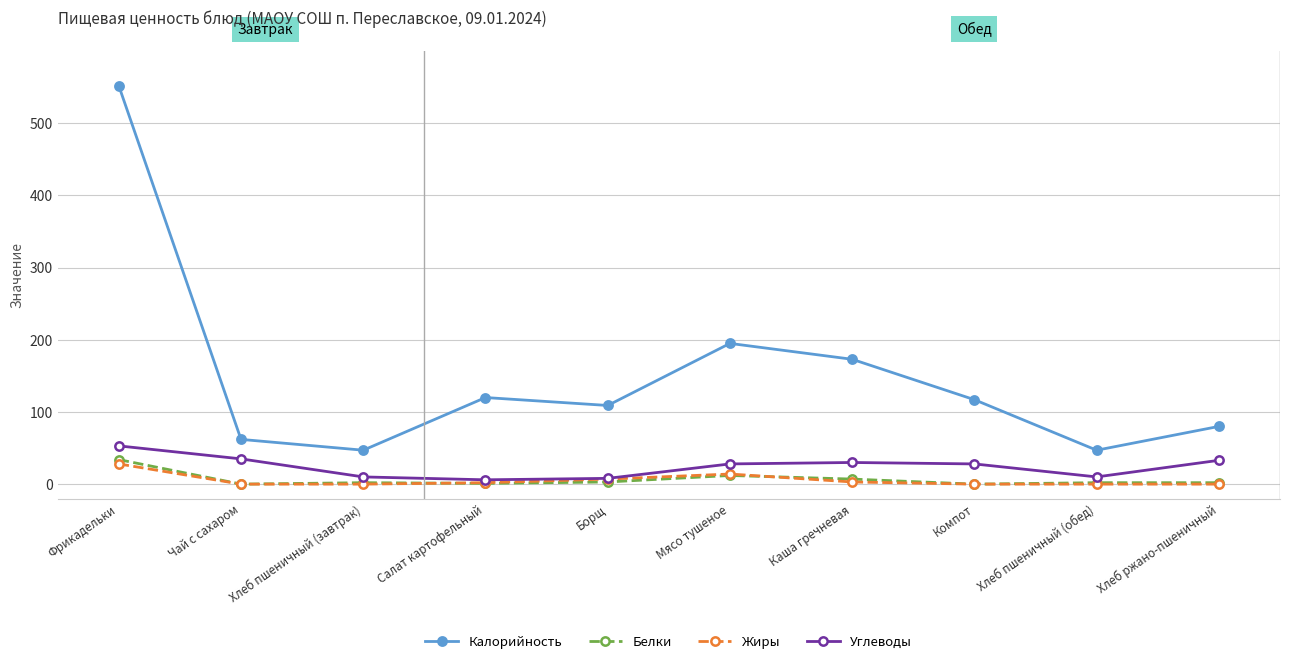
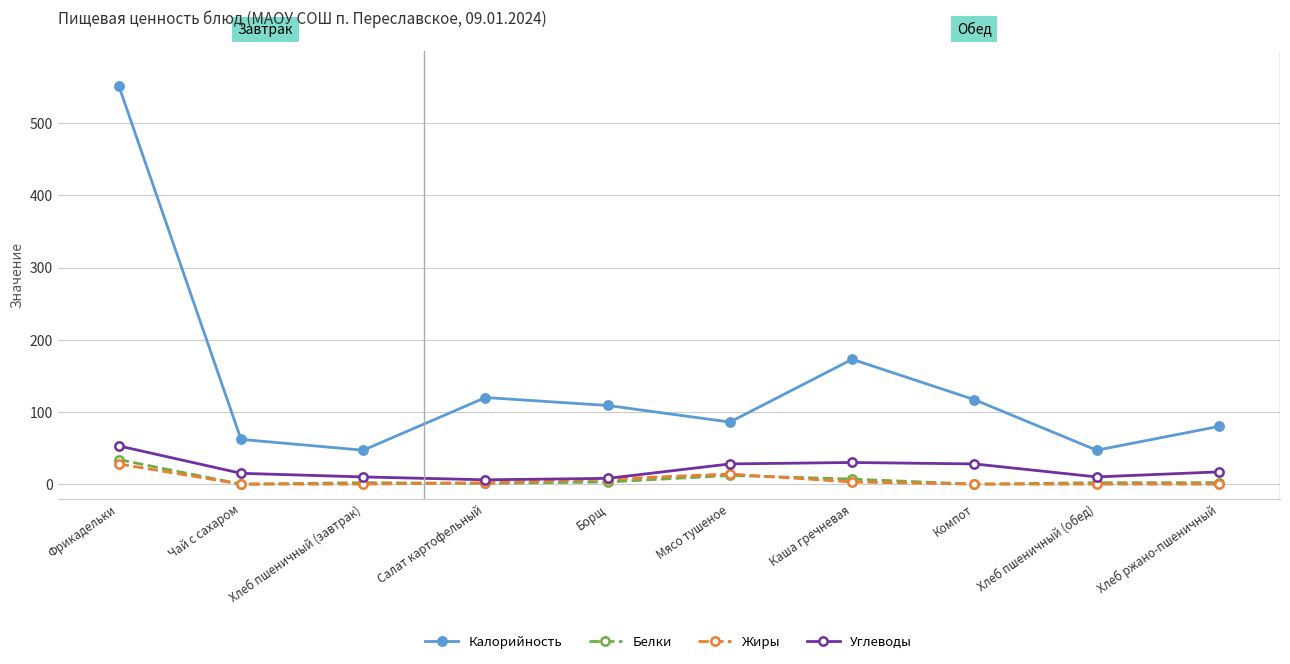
Углеводы, Чай с сахаром: 40 -> 20
Калорийность, Мясо тушеное: 200 -> 90
Углеводы, Хлеб ржано-пшеничный: 30 -> 20
